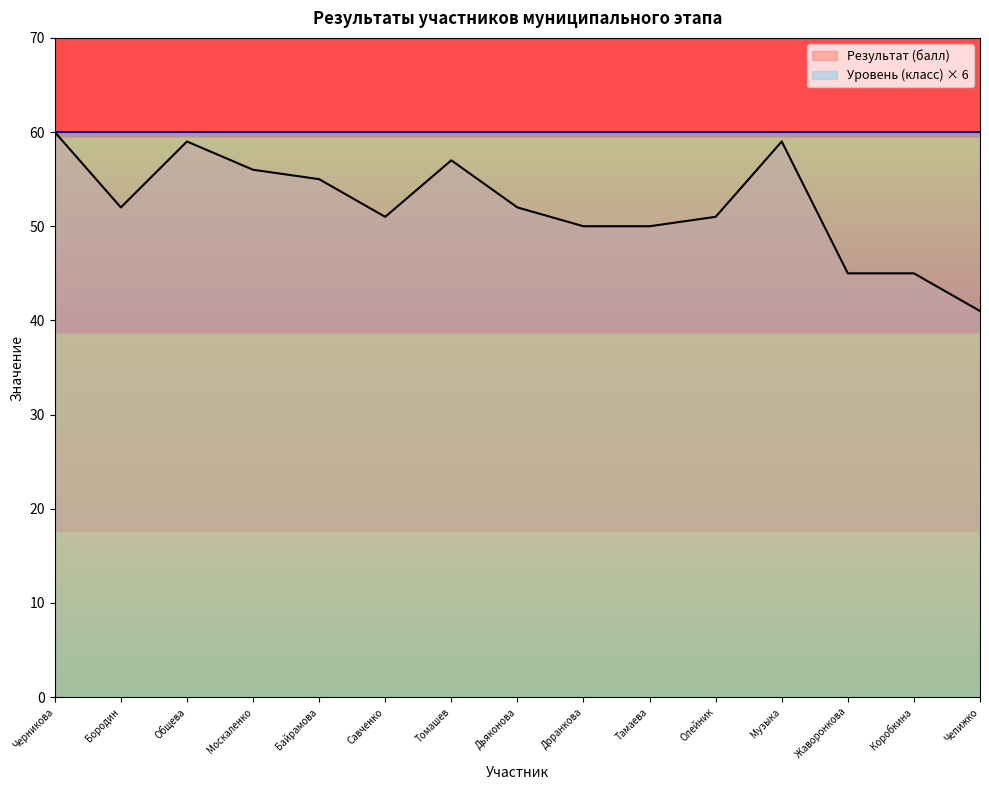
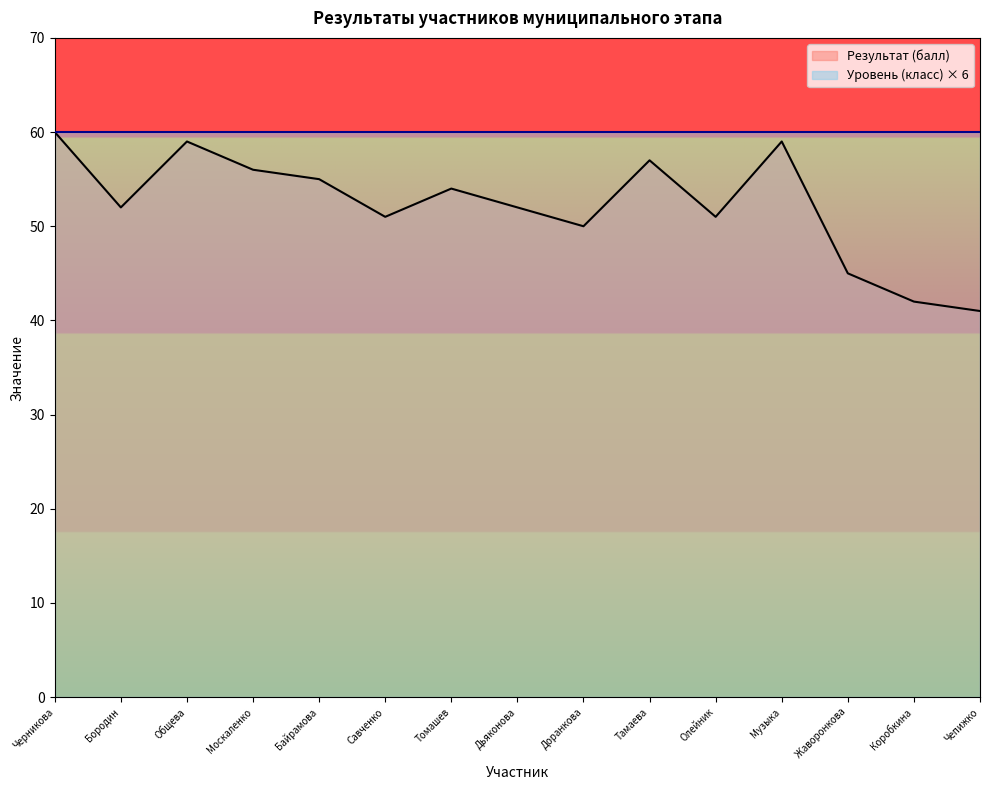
Результат (балл), Томашев: 57 -> 54
Результат (балл), Тамаева: 50 -> 57
Результат (балл), Коробкина: 45 -> 42
